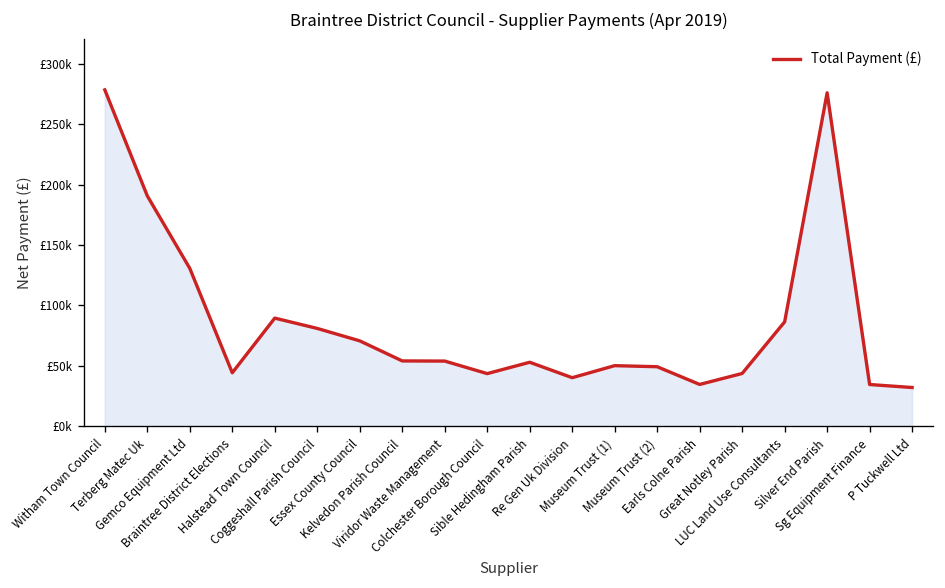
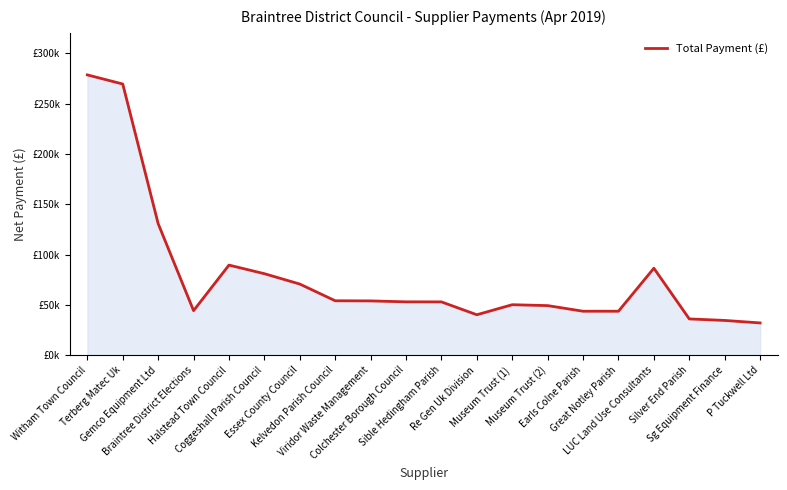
Terberg Matec Uk: £191000 -> £270000
Colchester Borough Council: £44000 -> £53000
Earls Colne Parish: £35000 -> £44000
Silver End Parish: £276000 -> £36000
